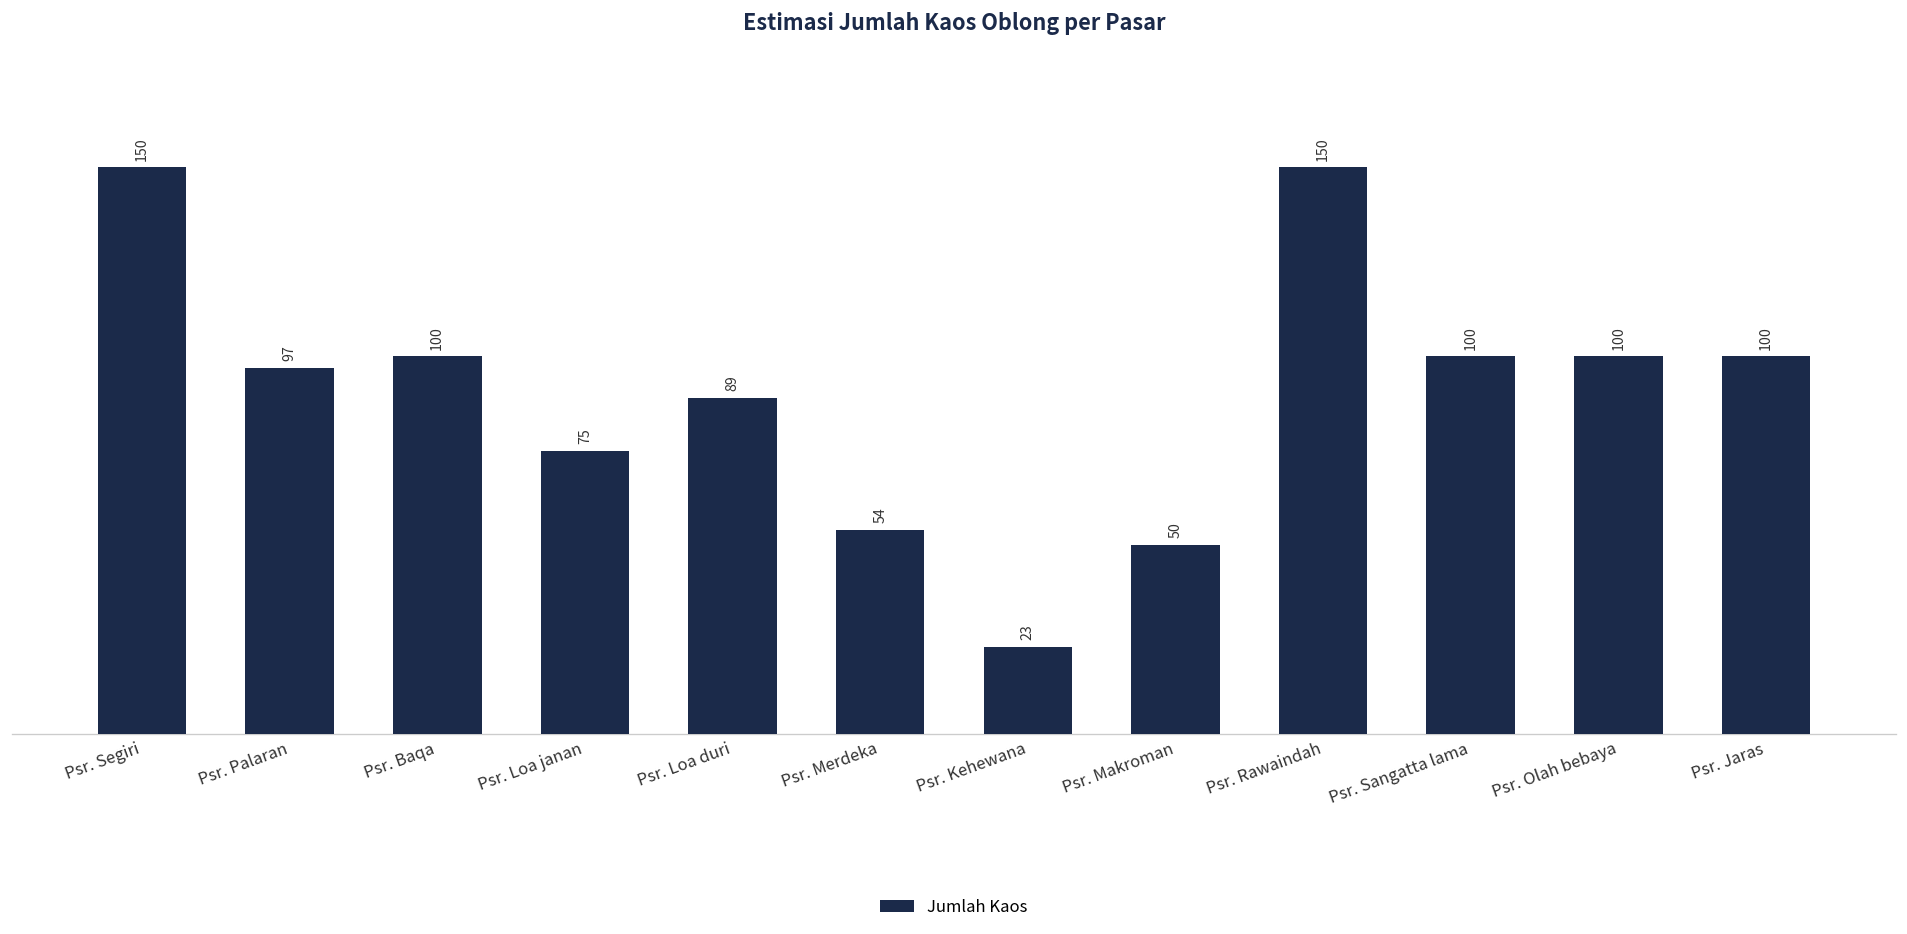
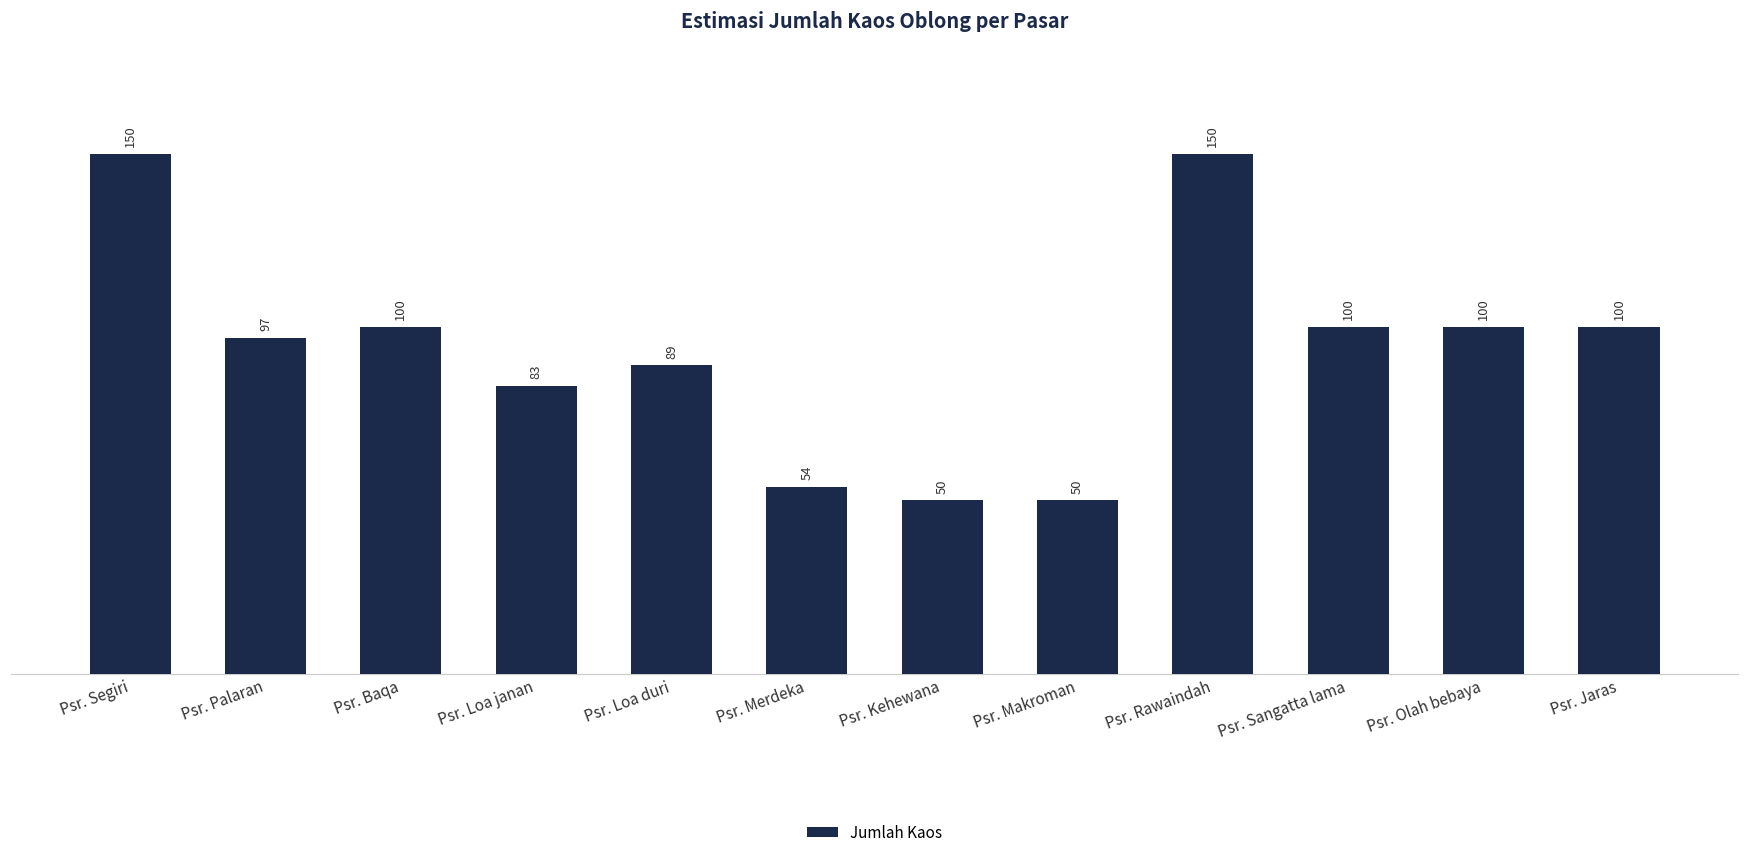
Psr. Loa janan: 75 -> 83
Psr. Kehewana: 23 -> 50
